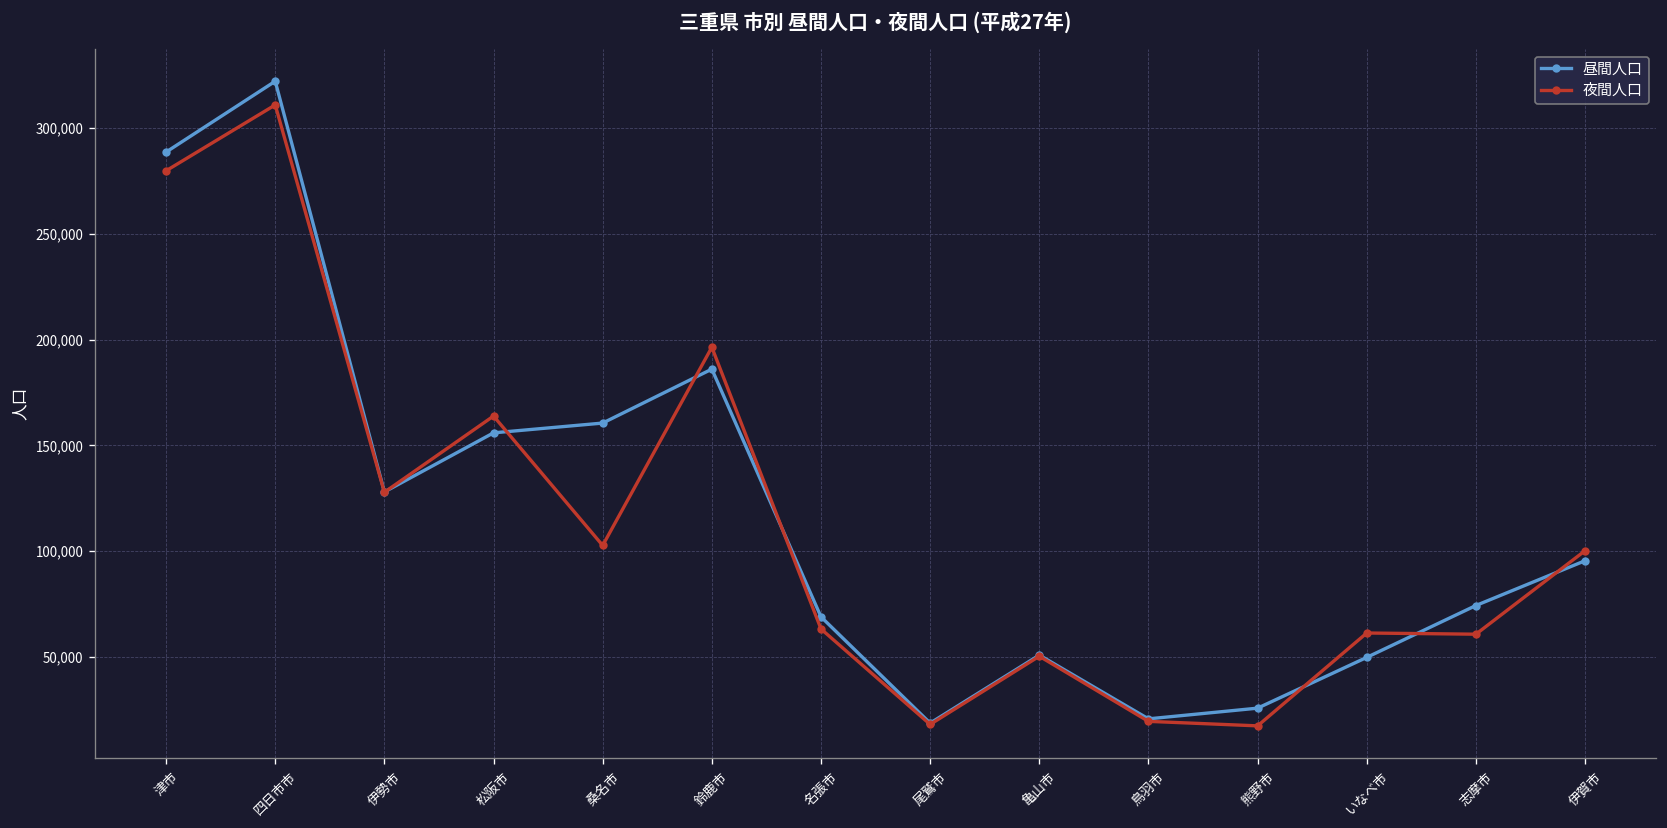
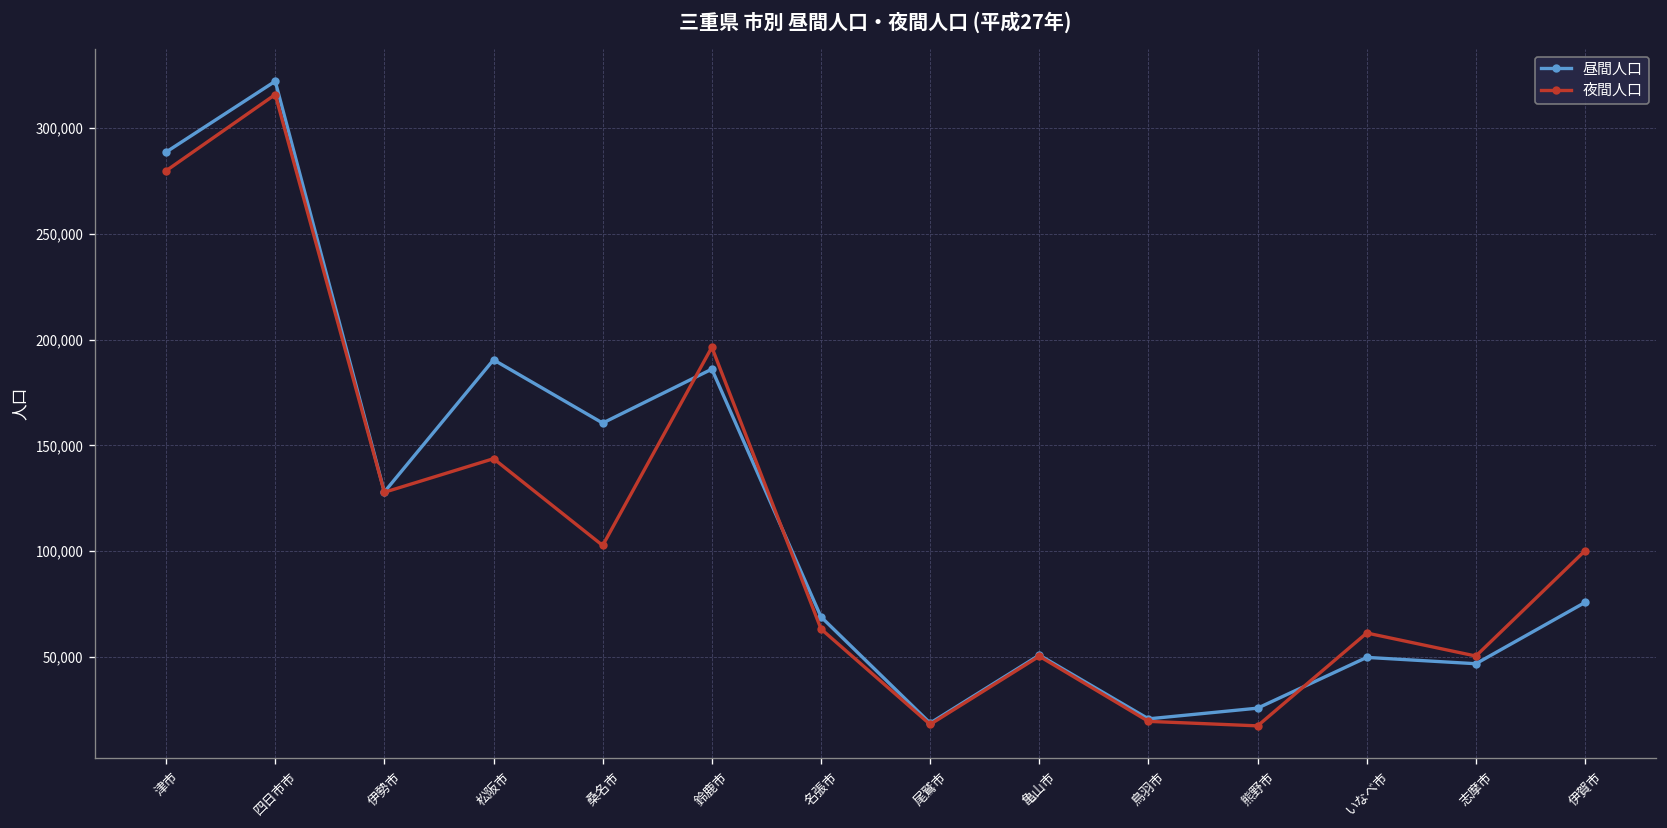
夜間人口, 四日市市: 311,000 -> 316,000
昼間人口, 松阪市: 156,000 -> 190,000
夜間人口, 松阪市: 164,000 -> 144,000
昼間人口, 志摩市: 74,000 -> 47,000
夜間人口, 志摩市: 61,000 -> 50,000
昼間人口, 伊賀市: 95,000 -> 76,000
